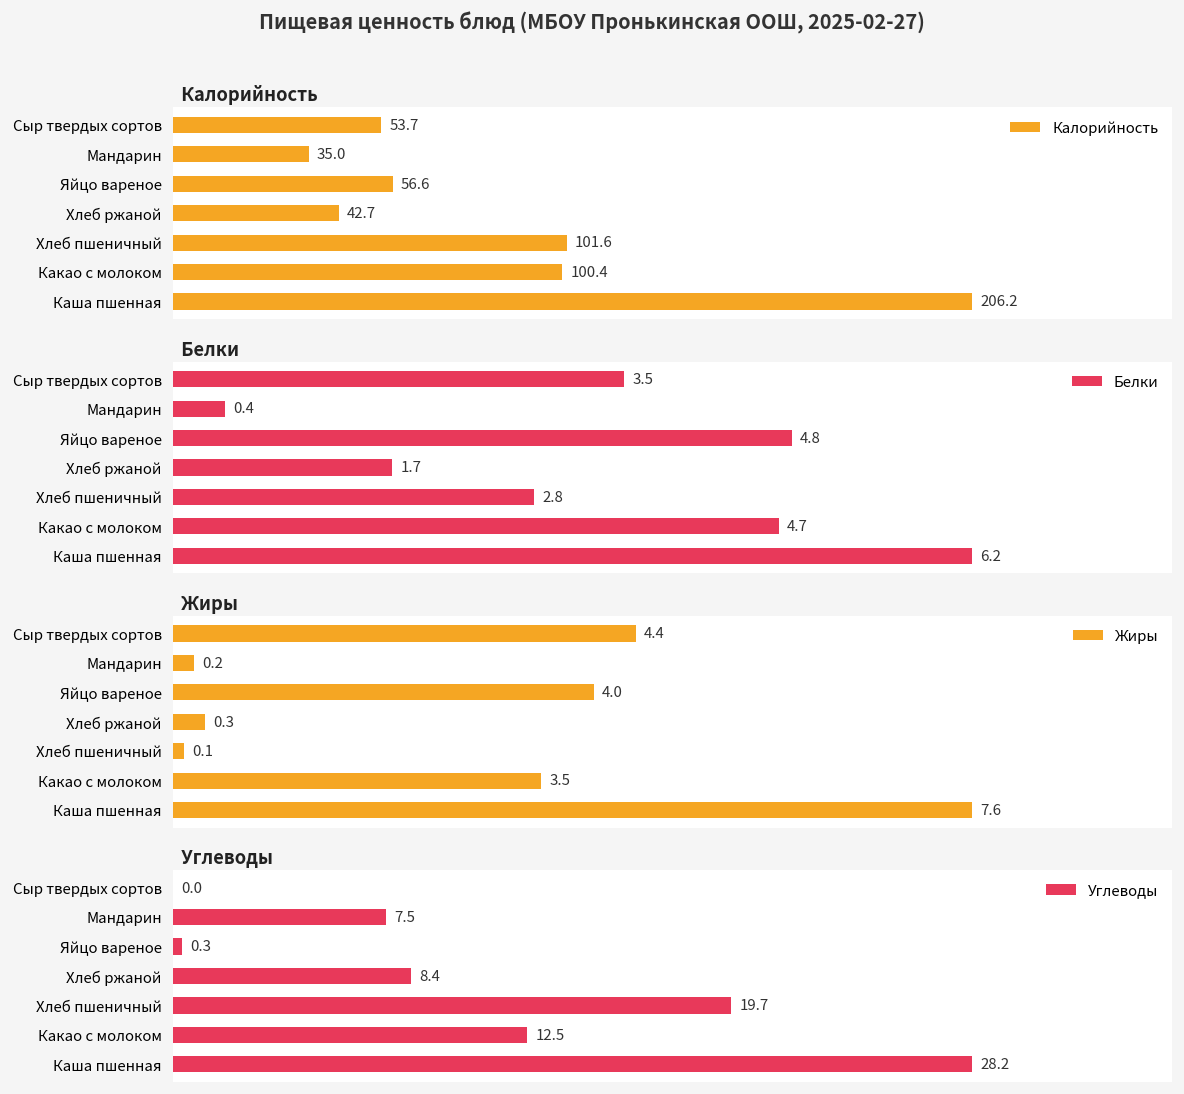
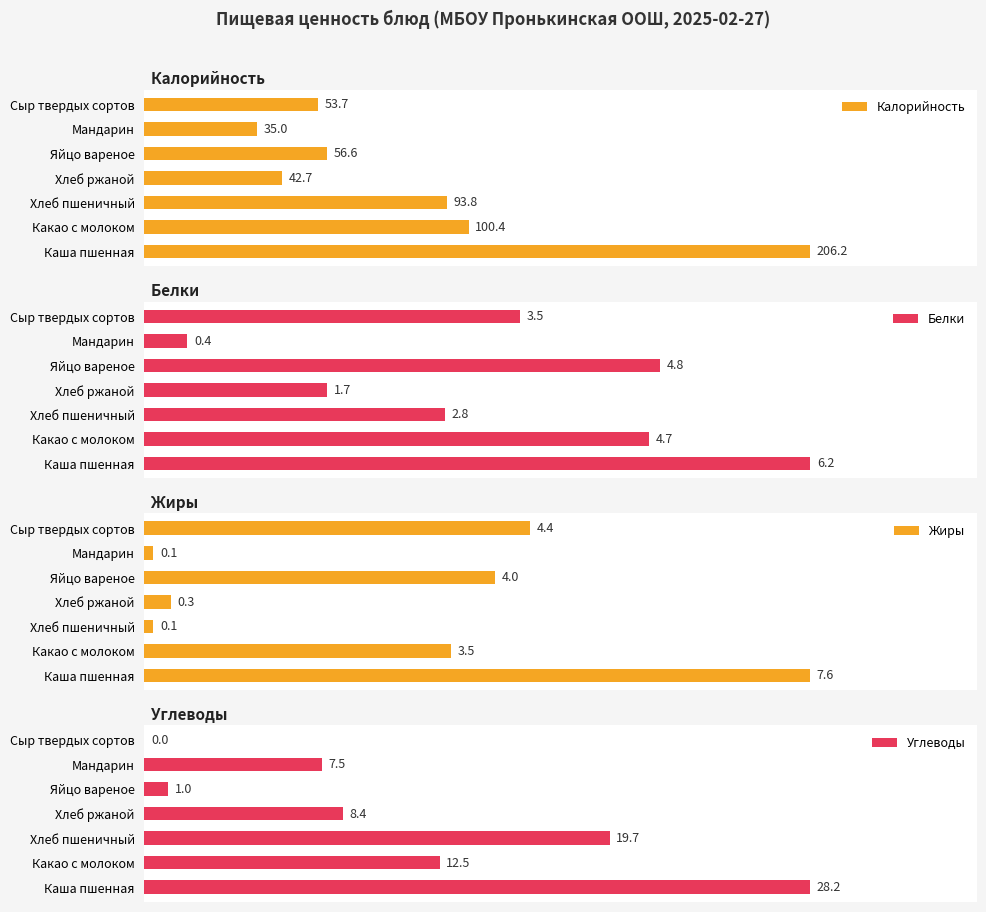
Калорийность, Хлеб пшеничный: 101.6 -> 93.8
Жиры, Мандарин: 0.2 -> 0.1
Углеводы, Яйцо вареное: 0.3 -> 1.0
